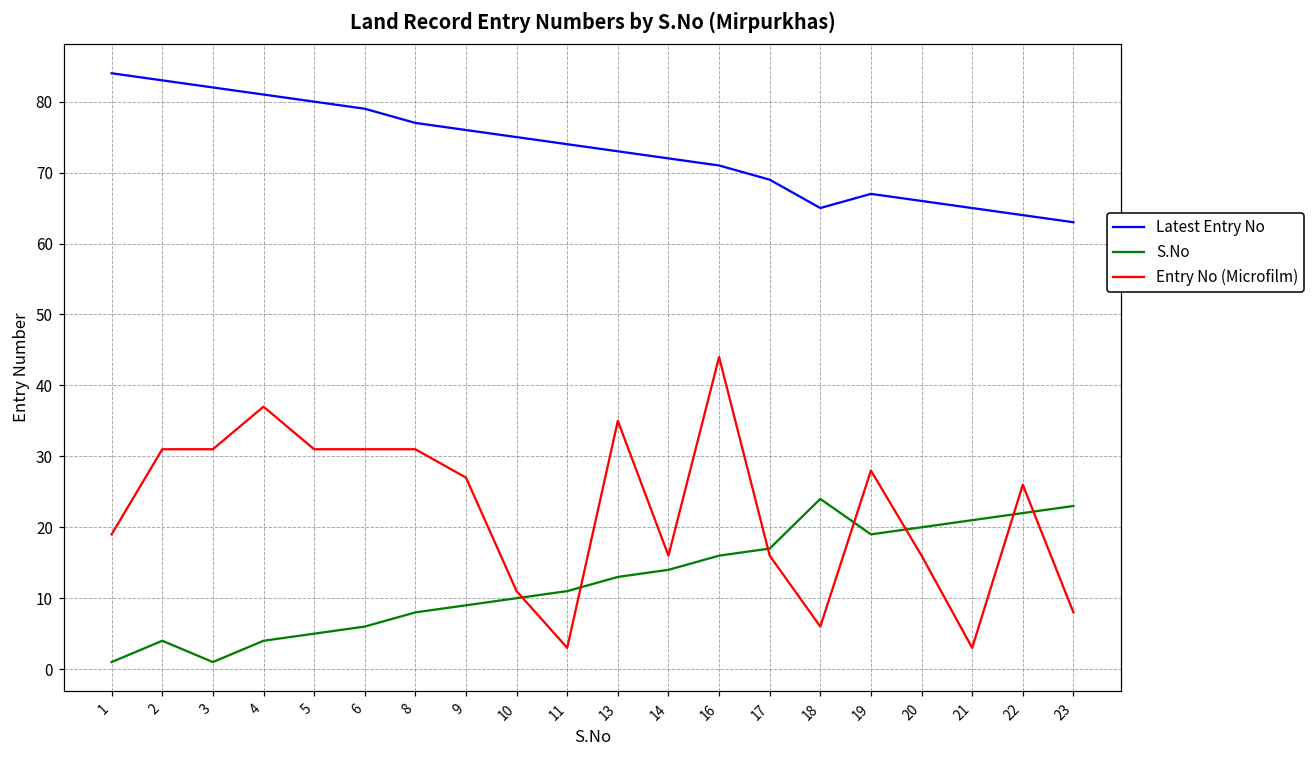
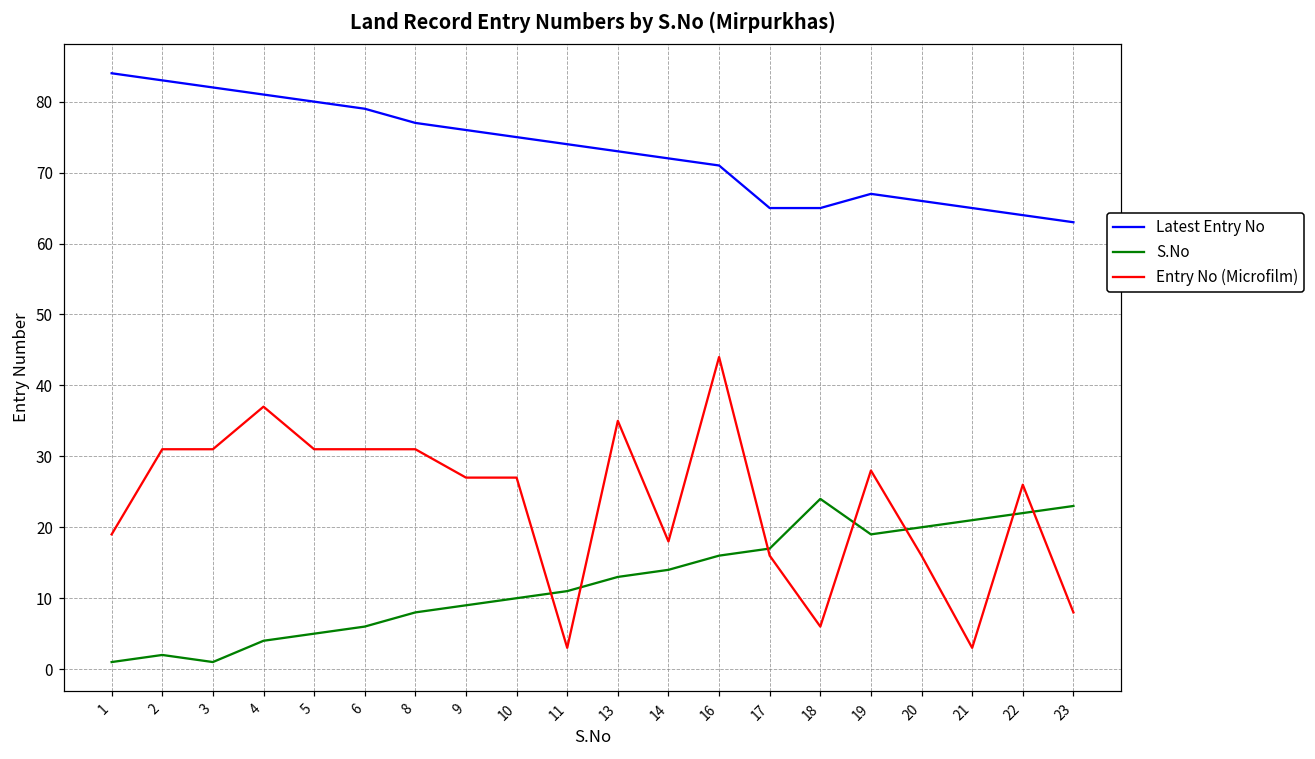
S.No, 2: 4 -> 2
Entry No (Microfilm), 10: 11 -> 27
Entry No (Microfilm), 14: 16 -> 18
Latest Entry No, 17: 69 -> 65
